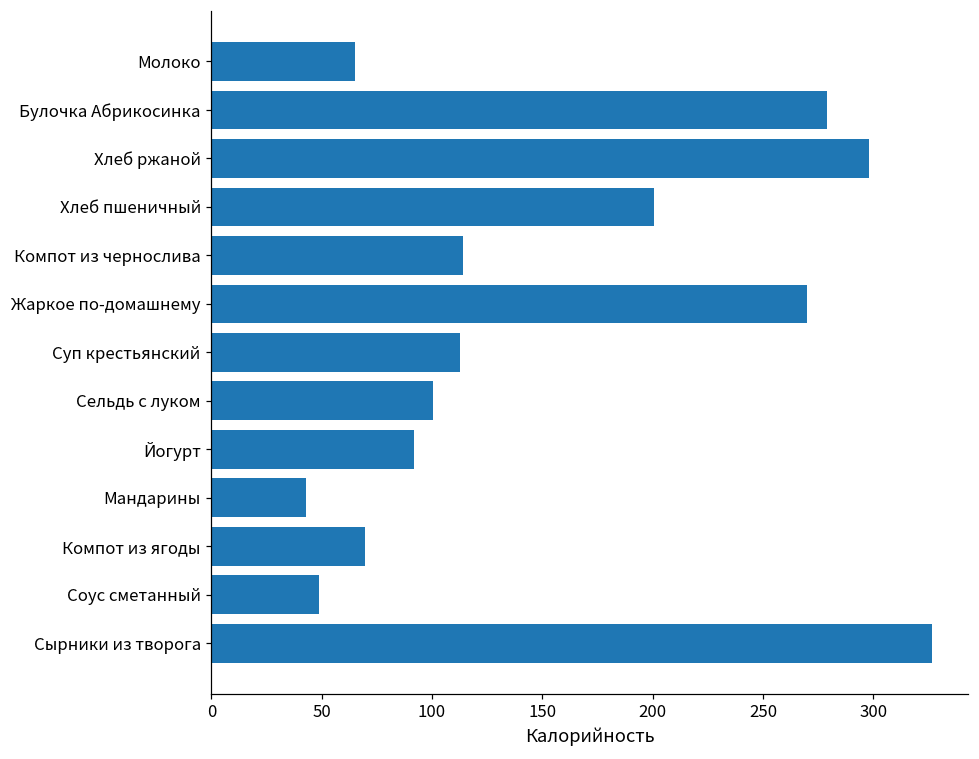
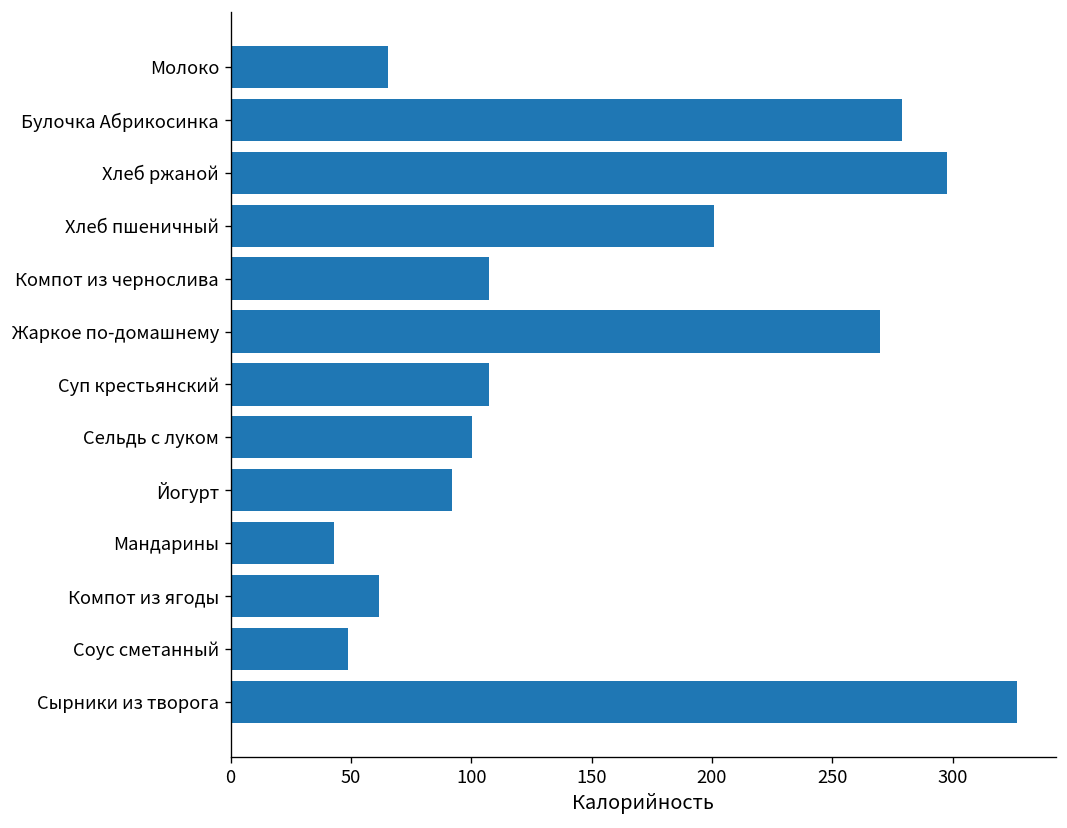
Компот из чернослива: 114 -> 108
Суп крестьянский: 113 -> 108
Компот из ягоды: 70 -> 62
